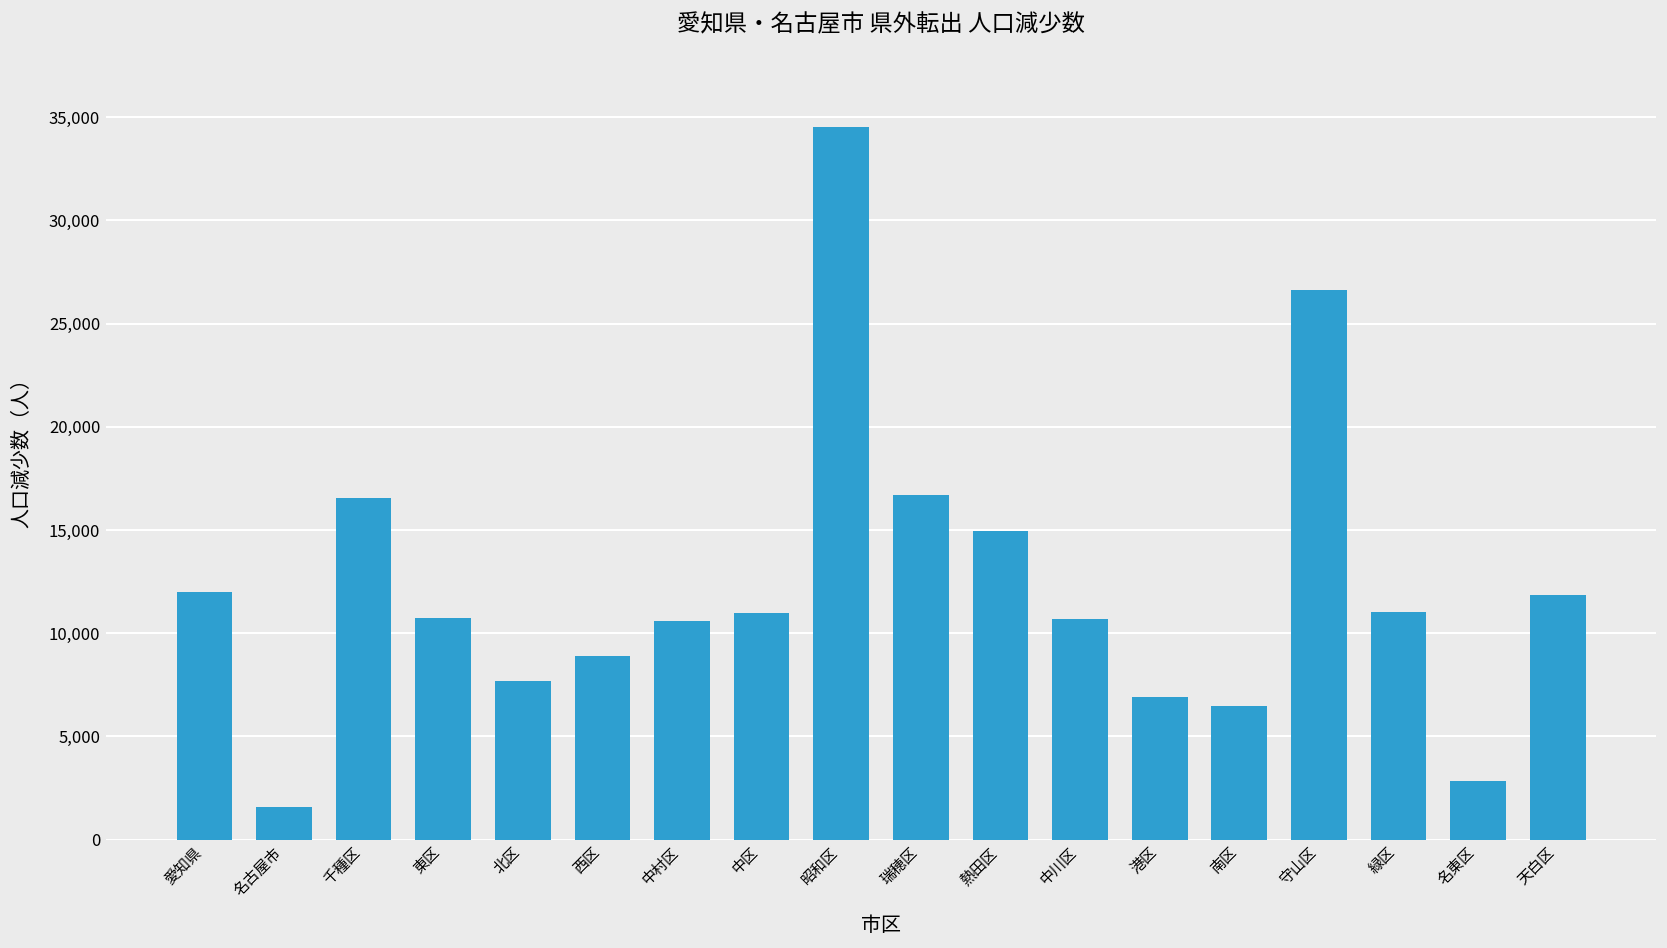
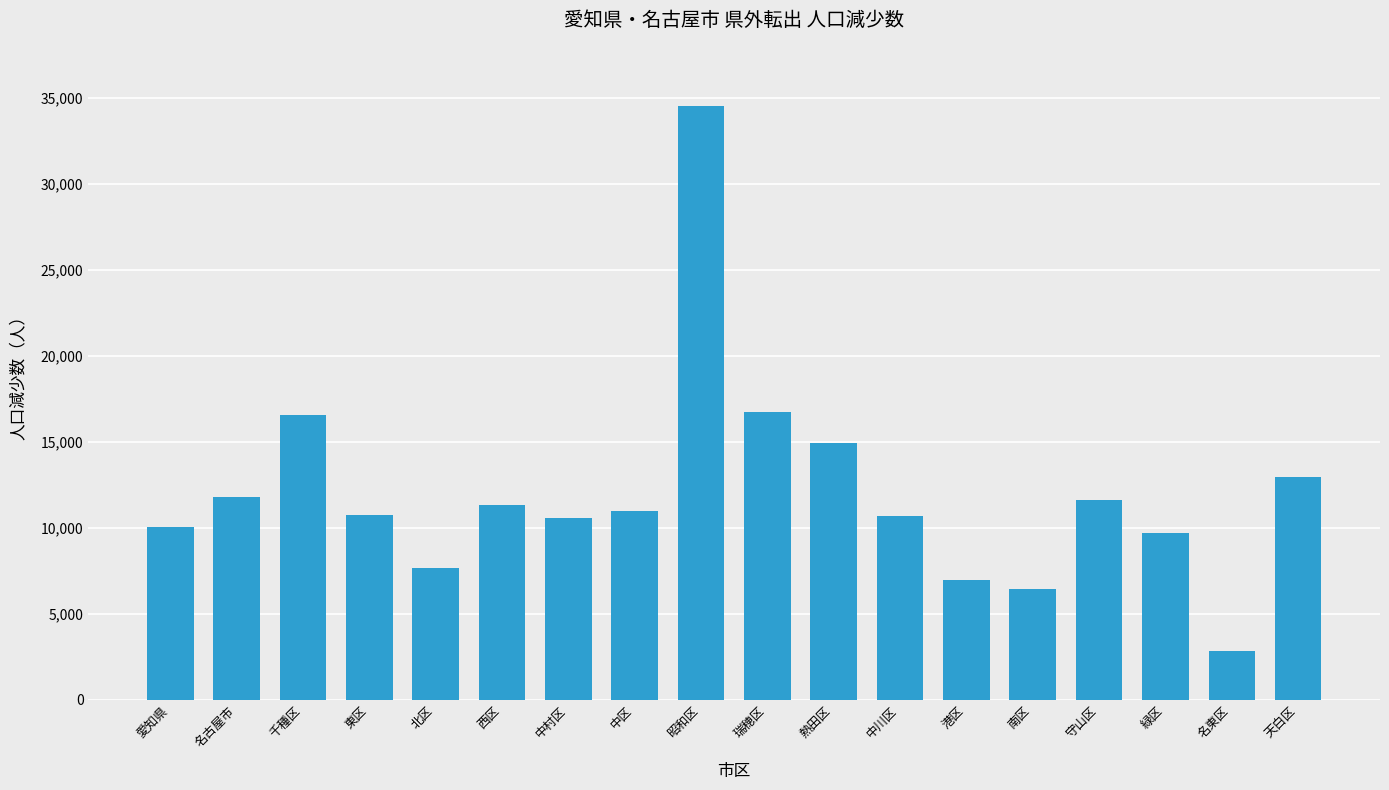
愛知県: 12,000 -> 10,100
名古屋市: 1,600 -> 11,800
西区: 8,900 -> 11,300
守山区: 26,600 -> 11,600
緑区: 11,000 -> 9,700
天白区: 11,800 -> 12,900
